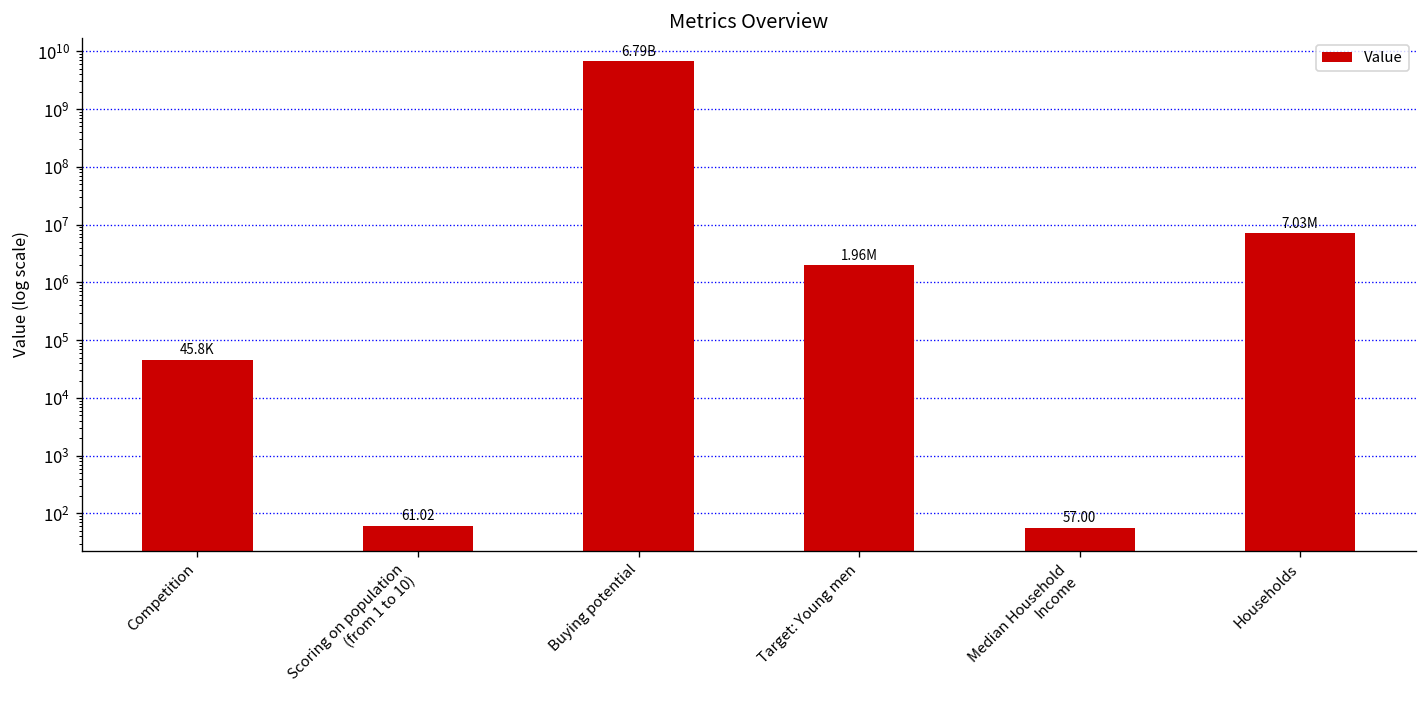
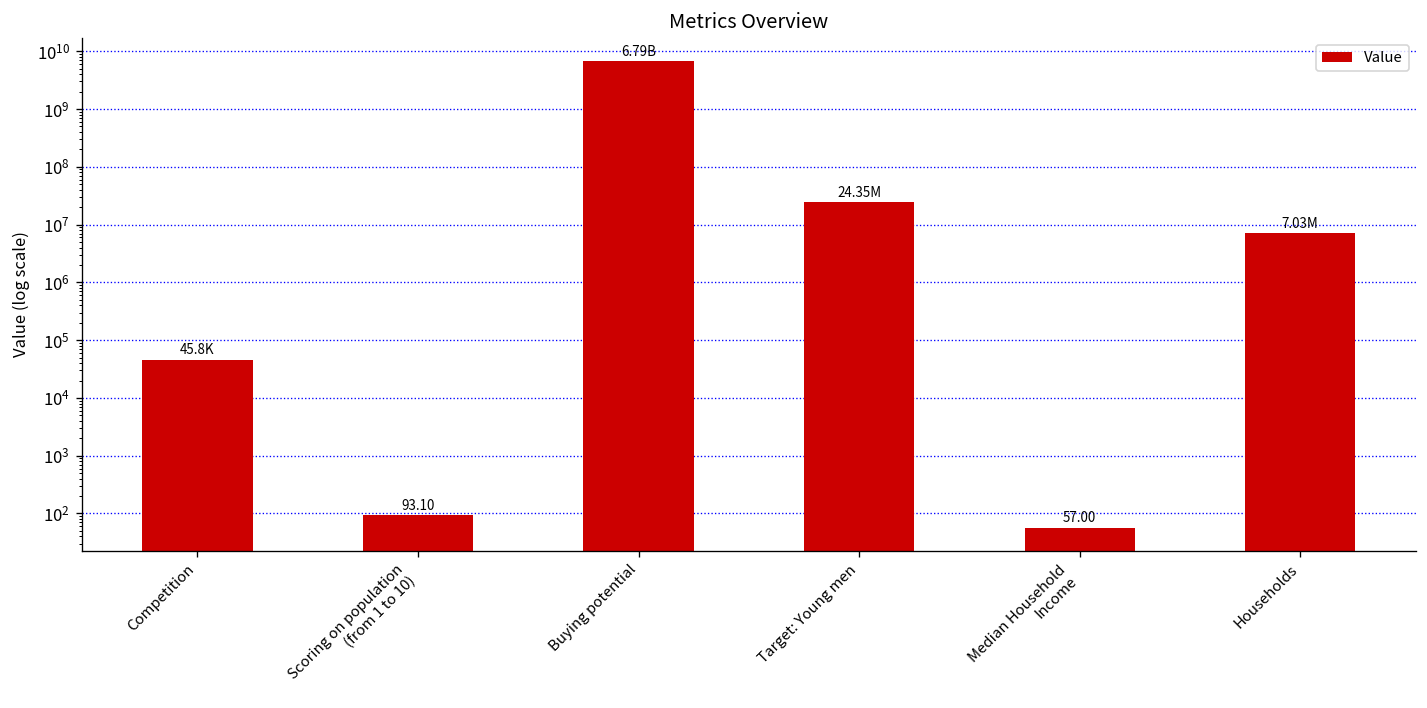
Scoring on population (from 1 to 10): 61.02 -> 93.10
Target: Young men: 1.96M -> 24.35M
